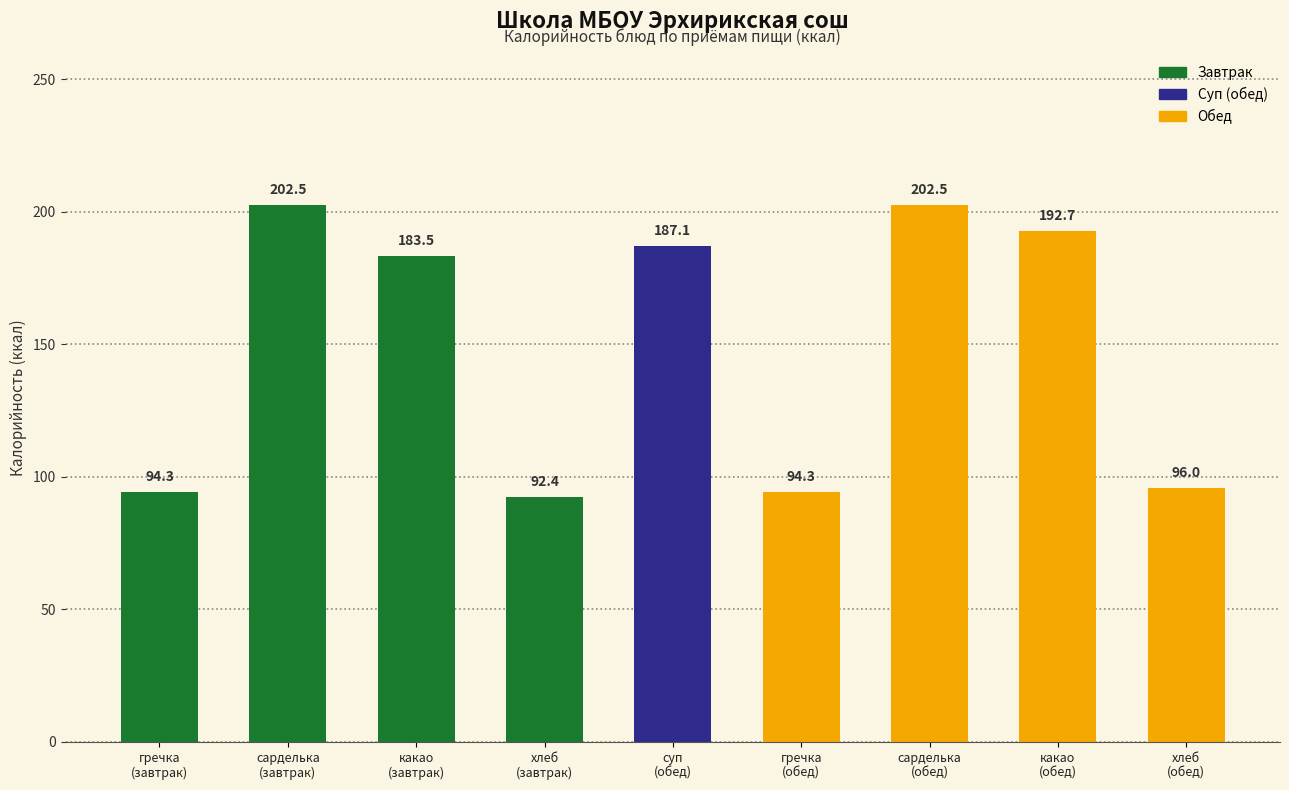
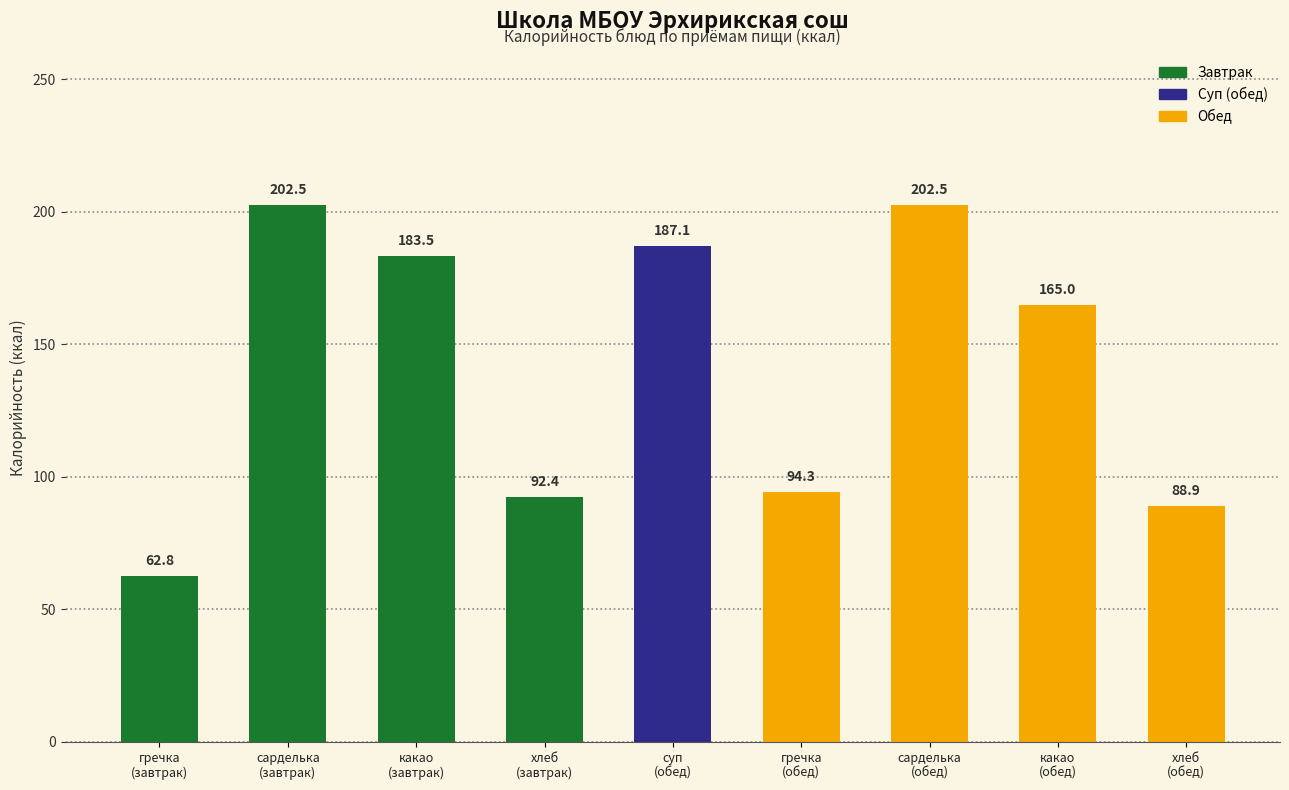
гречка (завтрак): 94.3 -> 62.8
какао (обед): 192.7 -> 165.0
хлеб (обед): 96.0 -> 88.9
